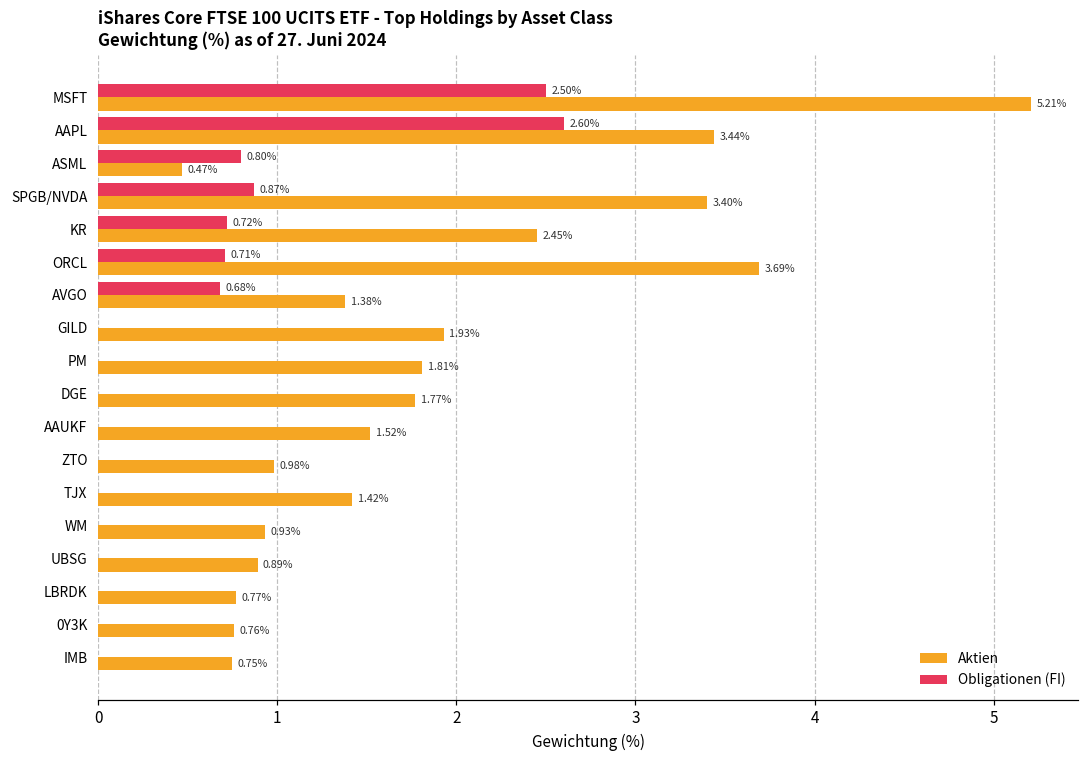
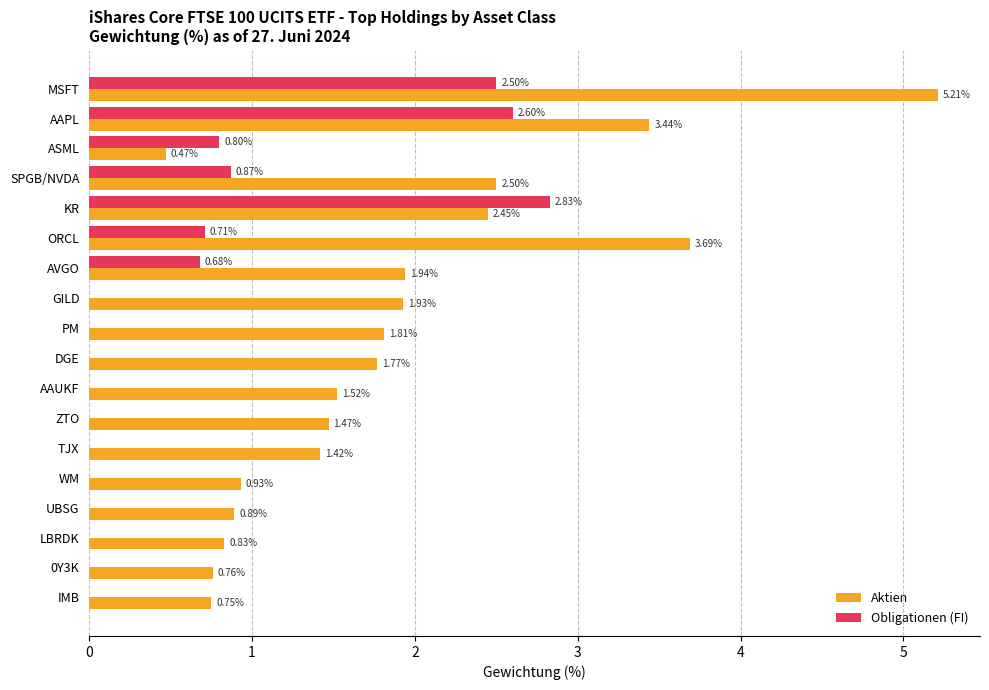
Aktien, SPGB/NVDA: 3.40% -> 2.50%
Obligationen (FI), KR: 0.72% -> 2.83%
Aktien, AVGO: 1.38% -> 1.94%
Aktien, ZTO: 0.98% -> 1.47%
Aktien, LBRDK: 0.77% -> 0.83%
